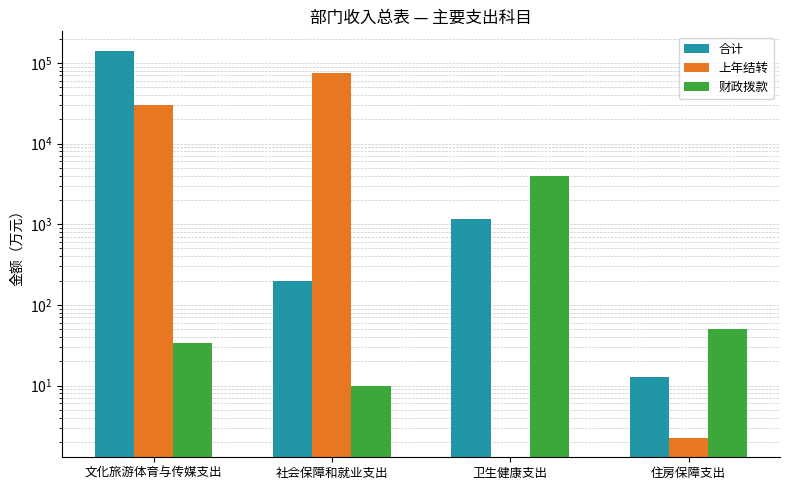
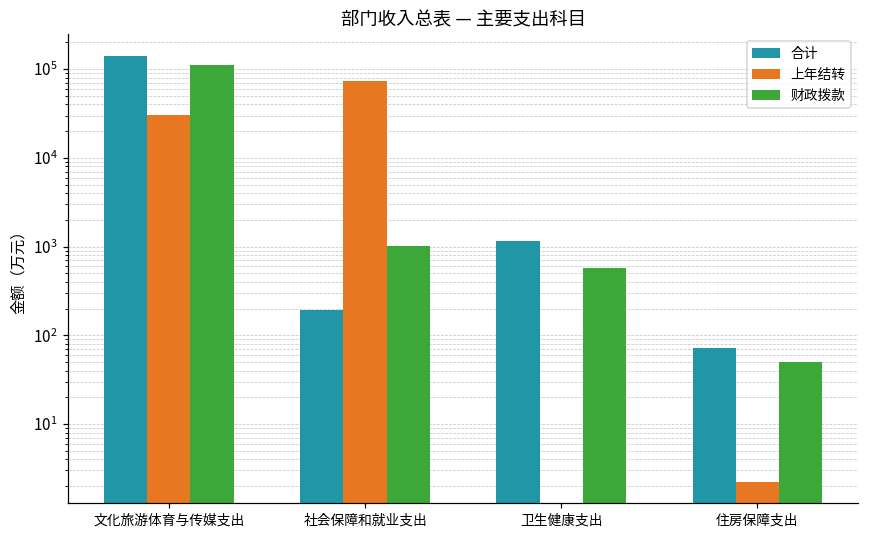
财政拨款, 文化旅游体育与传媒支出: 34 -> 110000
财政拨款, 社会保障和就业支出: 10 -> 1000
财政拨款, 卫生健康支出: 4000 -> 600
合计, 住房保障支出: 13 -> 70
